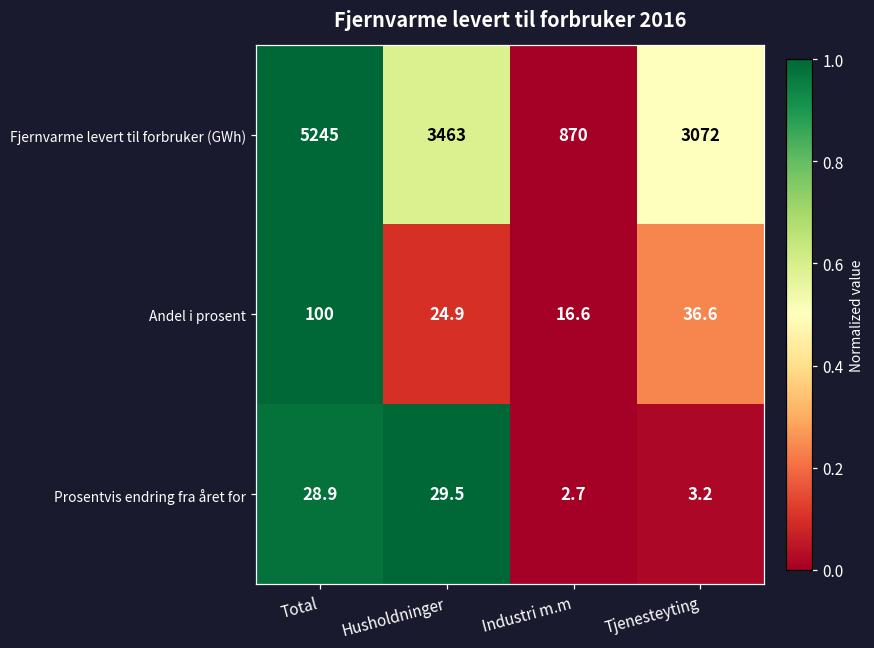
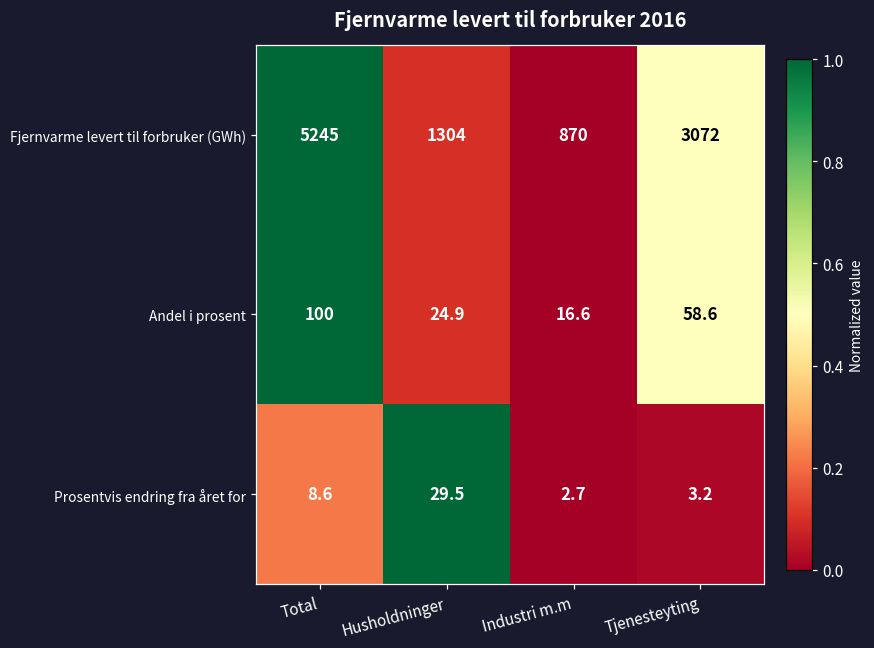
Fjernvarme levert til forbruker (GWh), Husholdninger: 3463 -> 1304
Andel i prosent, Tjenesteyting: 36.6 -> 58.6
Prosentvis endring fra året for, Total: 28.9 -> 8.6
